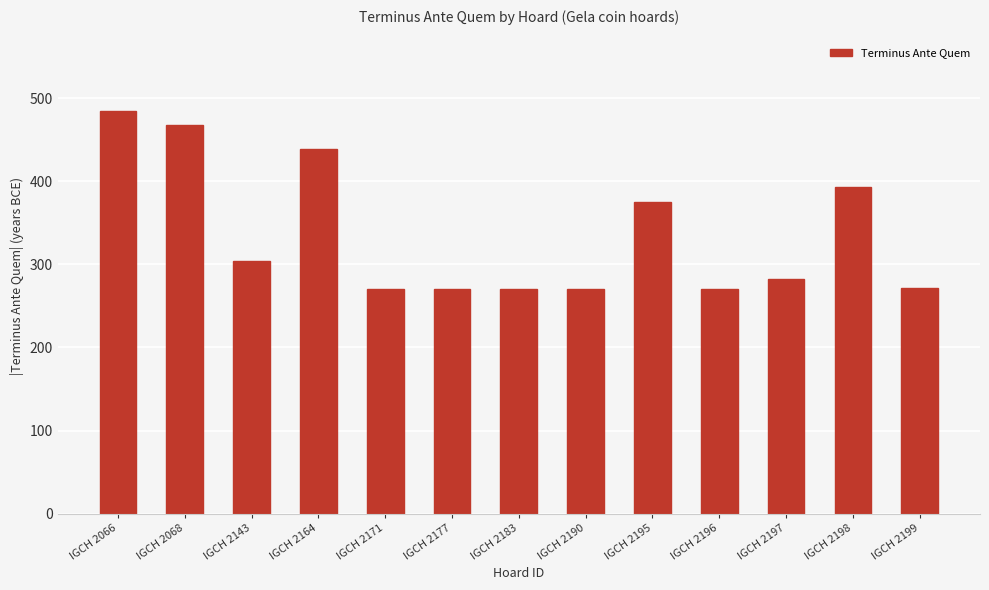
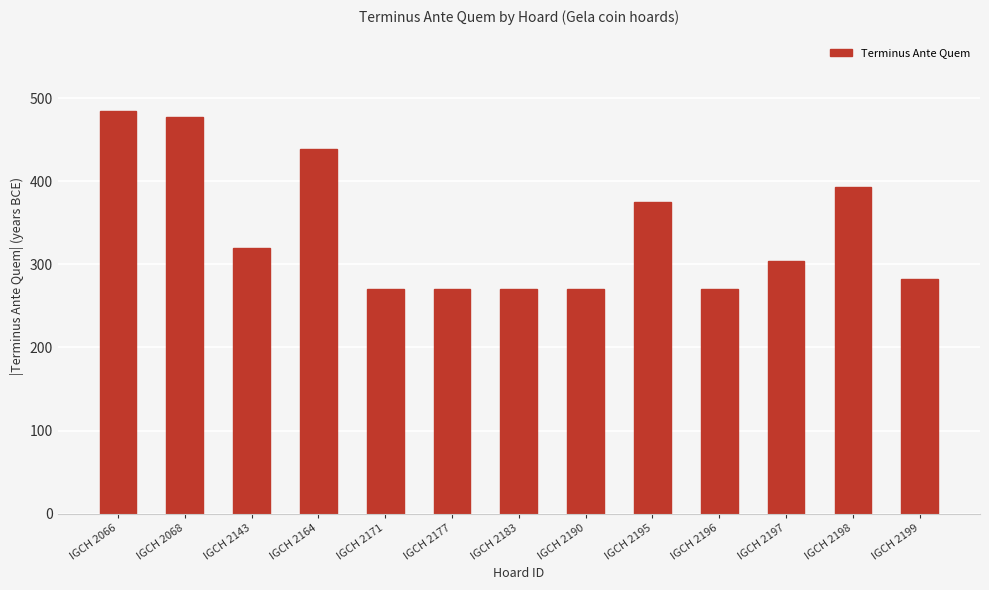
IGCH 2068: 470 -> 480
IGCH 2143: 300 -> 320
IGCH 2197: 280 -> 300
IGCH 2199: 270 -> 280
